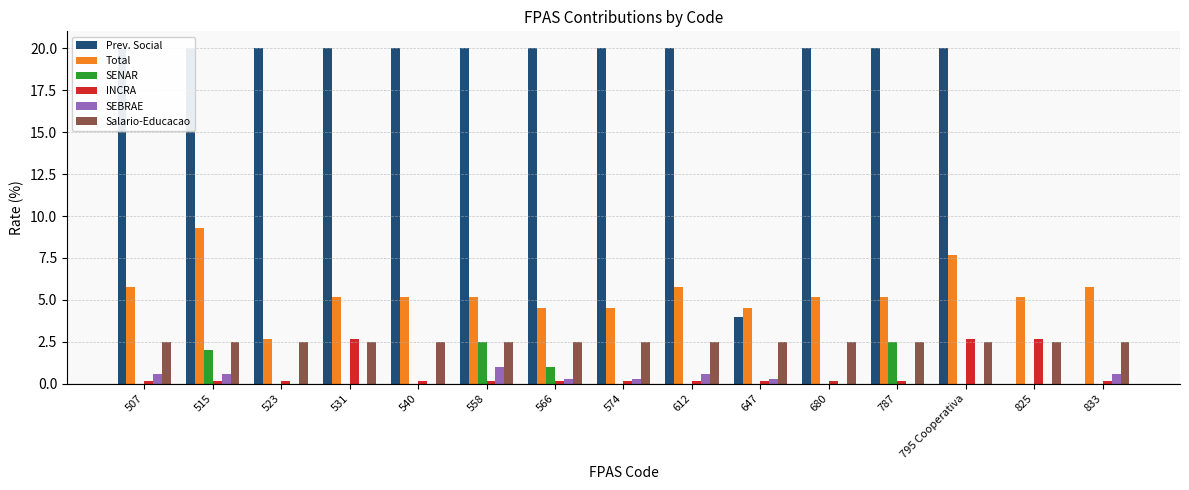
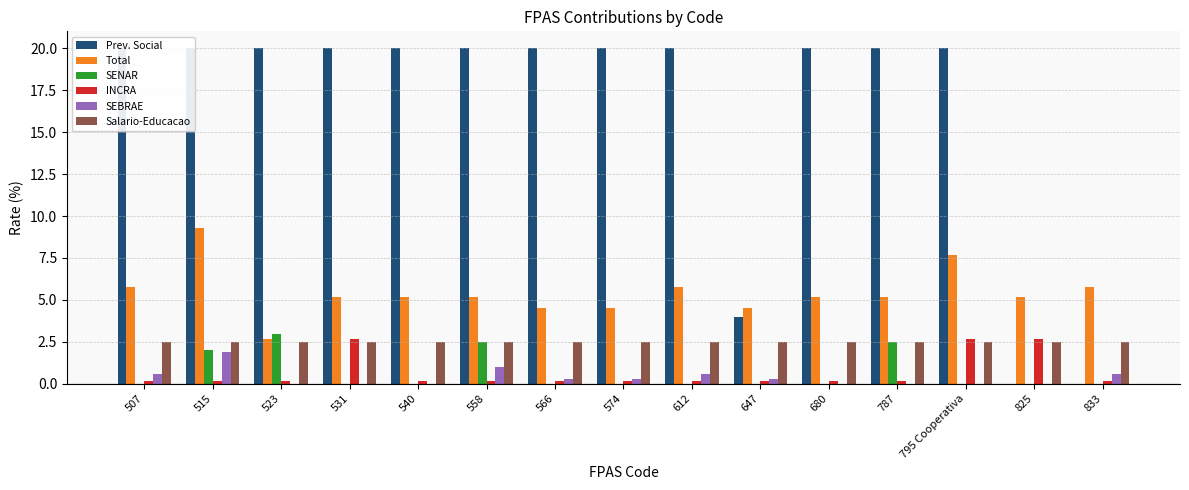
SEBRAE, 515: 0.6 -> 1.9
SENAR, 523: 0 -> 3
SENAR, 566: 1 -> 0
